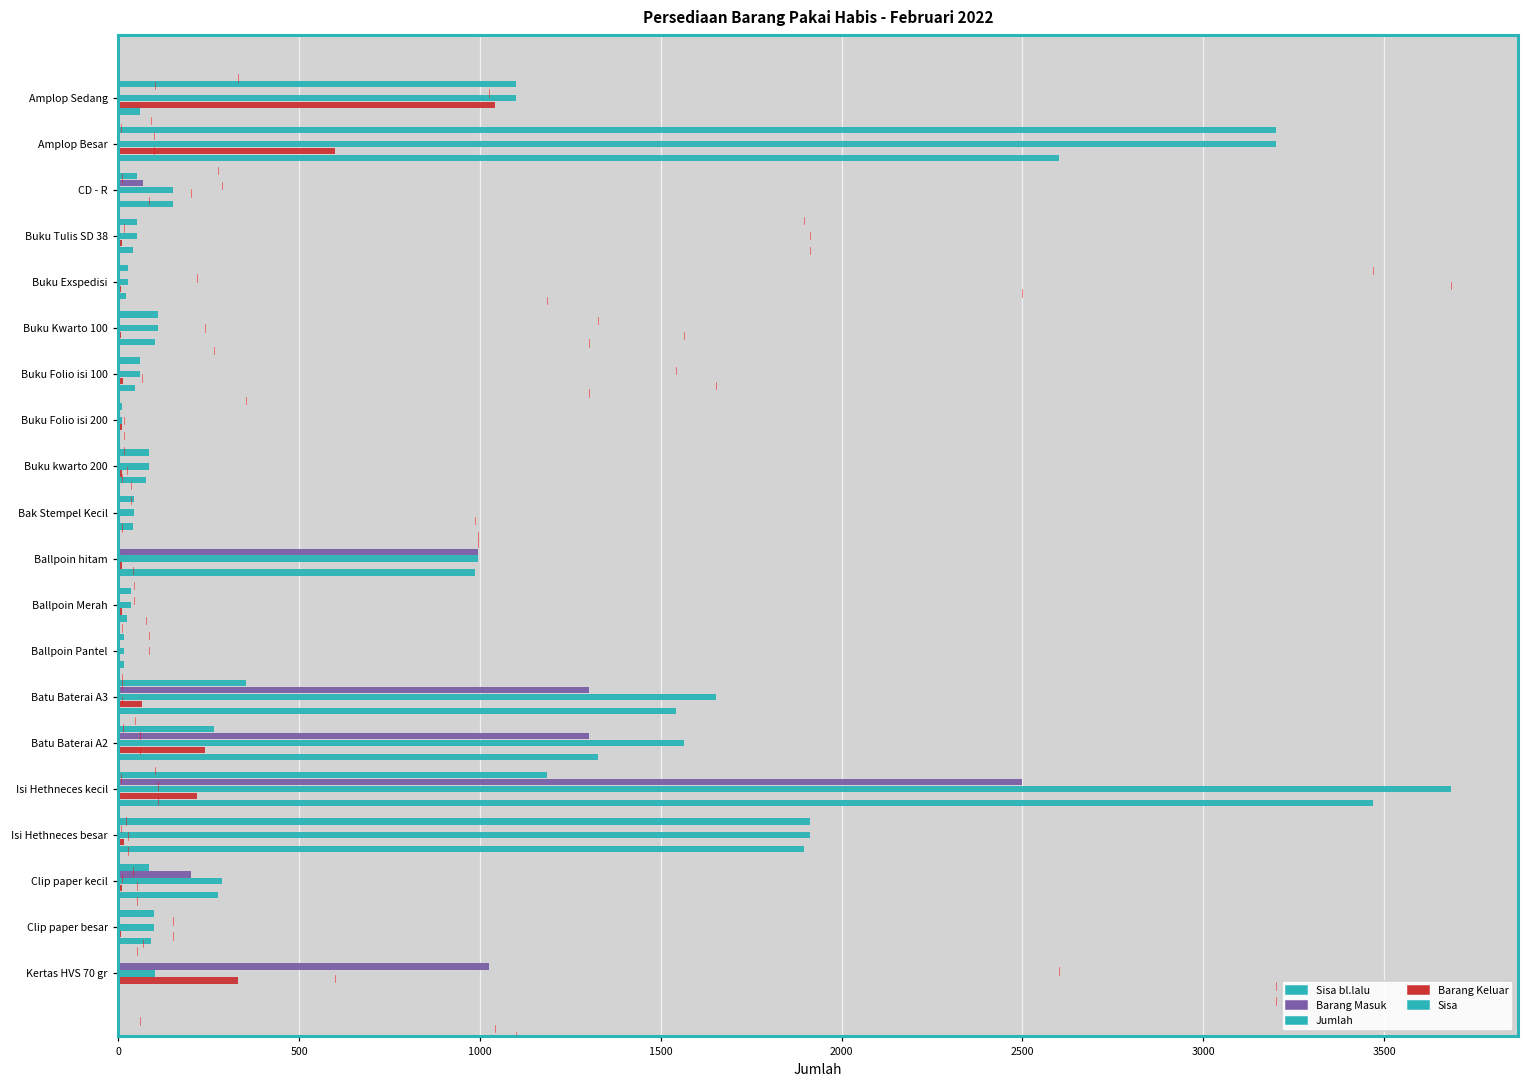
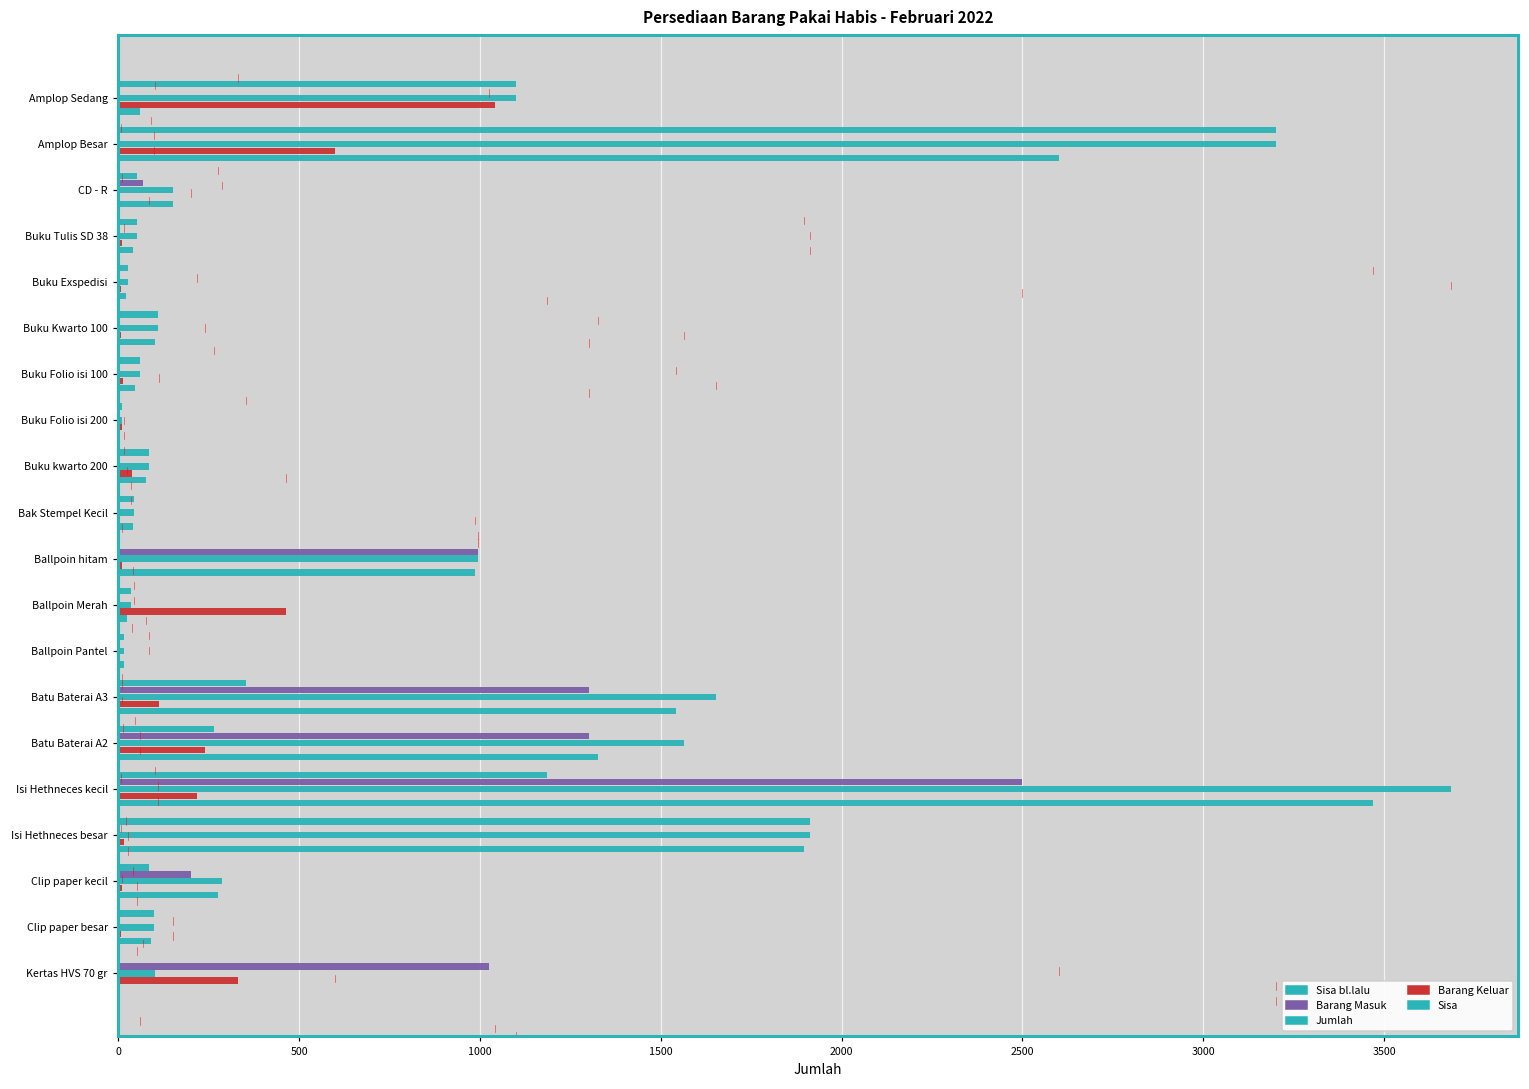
Barang Keluar, Buku kwarto 200: 10 -> 40
Barang Keluar, Ballpoin Merah: 10 -> 460
Barang Keluar, Batu Baterai A3: 70 -> 110
